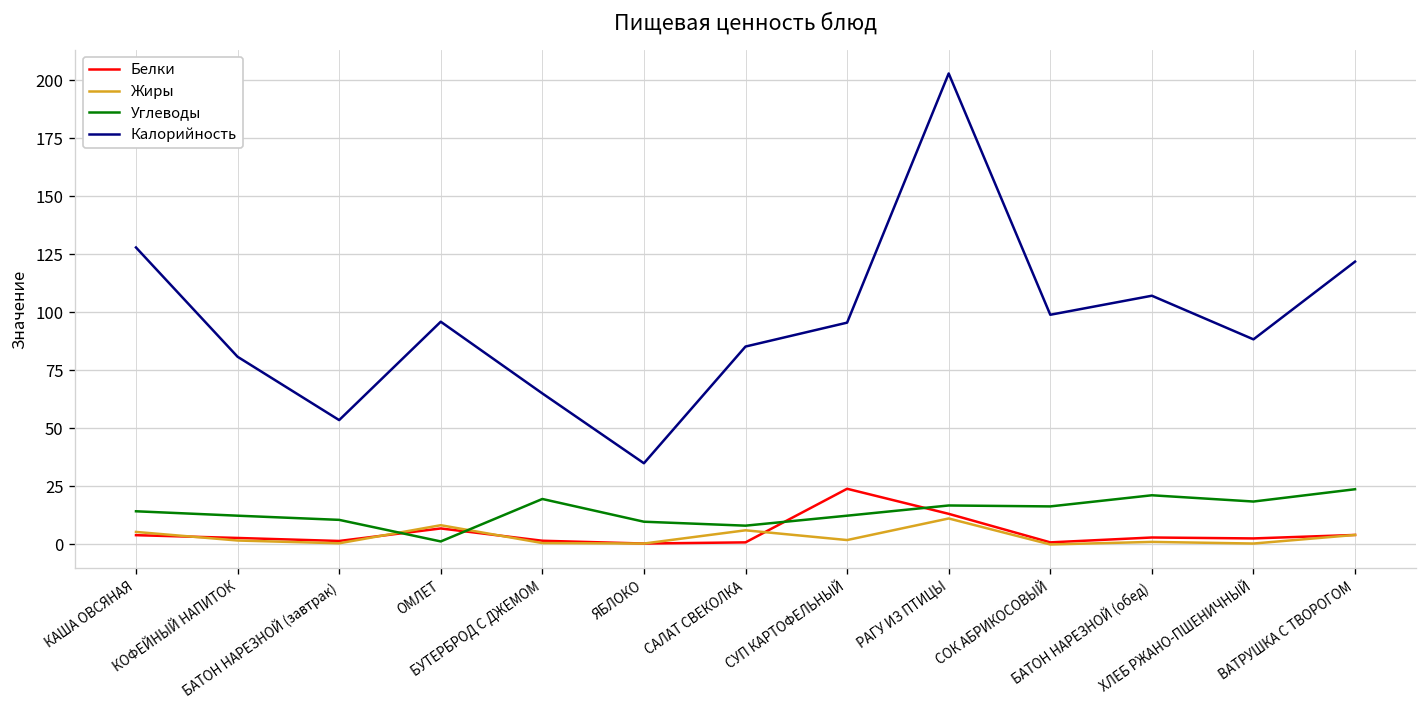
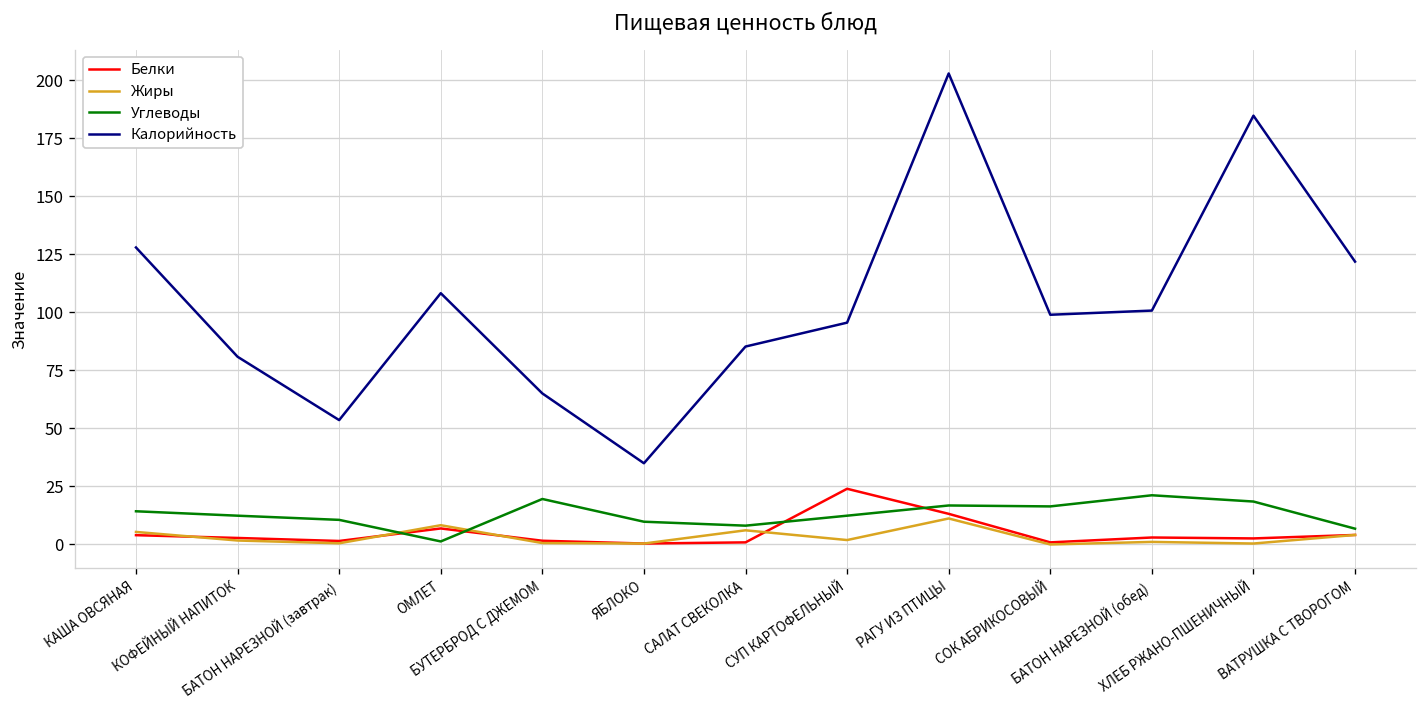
Калорийность, ОМЛЕТ: 96 -> 108
Калорийность, БАТОН НАРЕЗНОЙ (обед): 107 -> 101
Калорийность, ХЛЕБ РЖАНО-ПШЕНИЧНЫЙ: 88 -> 185
Углеводы, ВАТРУШКА С ТВОРОГОМ: 24 -> 7
